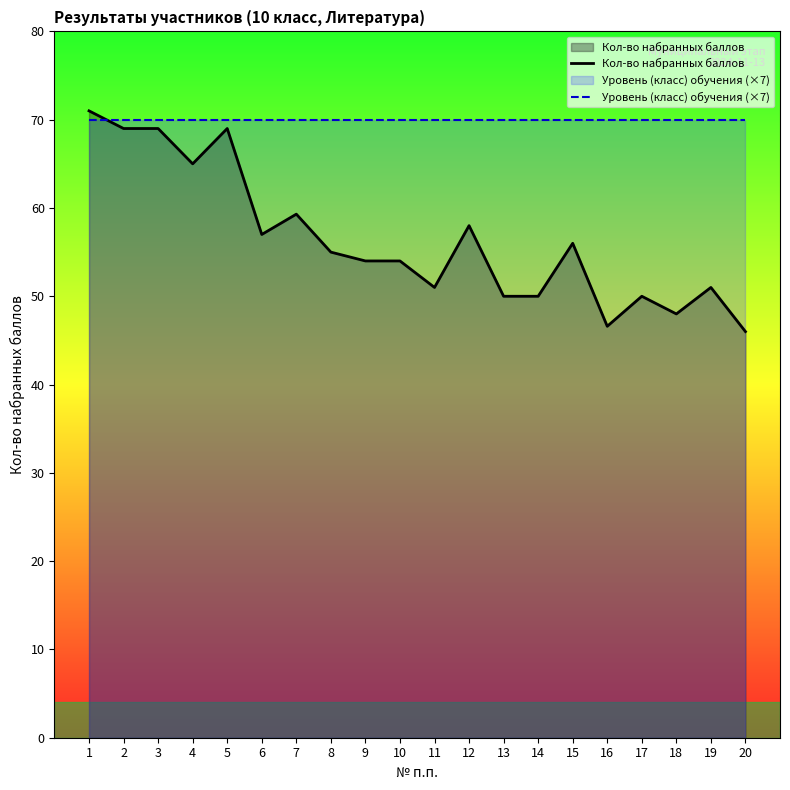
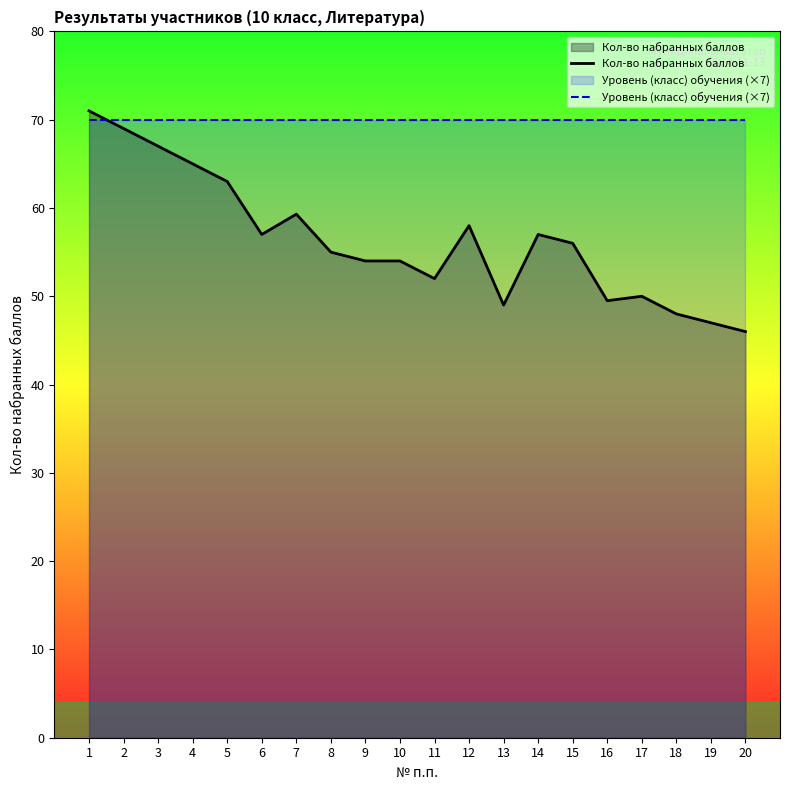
Кол-во набранных баллов, 3: 69 -> 67
Кол-во набранных баллов, 5: 69 -> 63
Кол-во набранных баллов, 11: 51 -> 52
Кол-во набранных баллов, 13: 50 -> 49
Кол-во набранных баллов, 14: 50 -> 57
Кол-во набранных баллов, 16: 47 -> 50
Кол-во набранных баллов, 19: 51 -> 47
